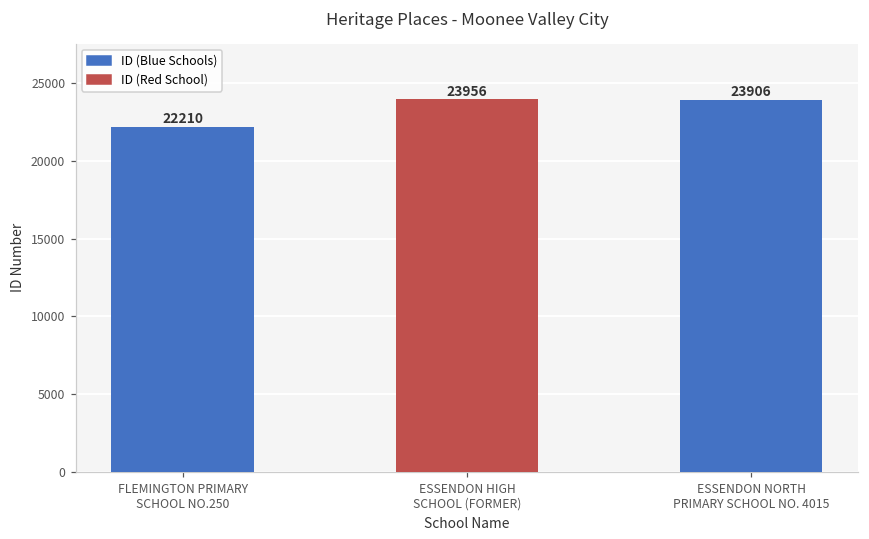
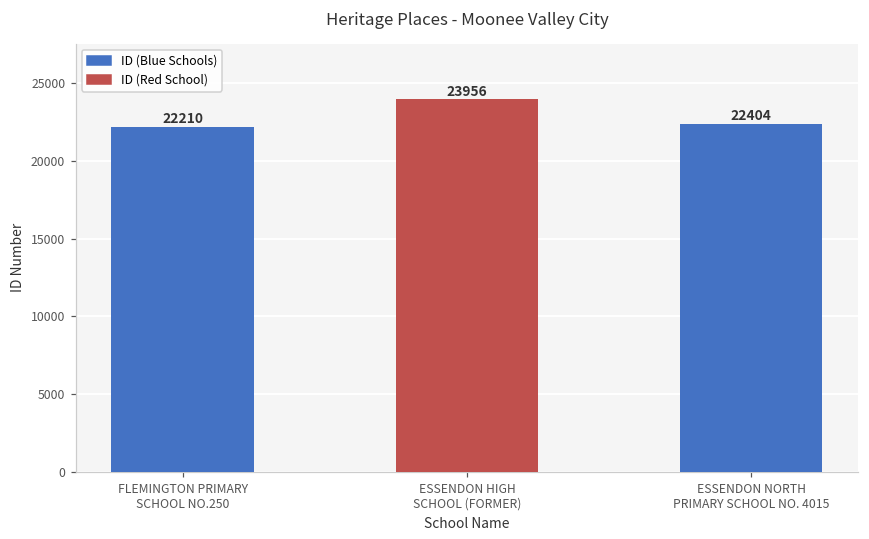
ESSENDON NORTH PRIMARY SCHOOL NO. 4015: 23906 -> 22404
